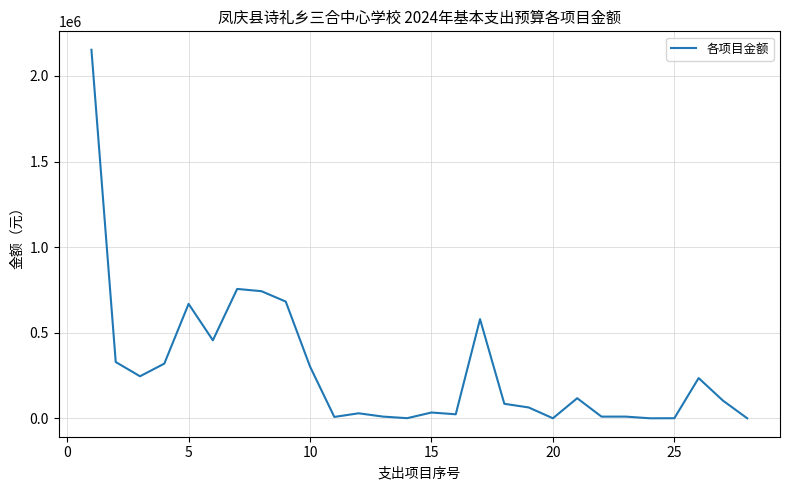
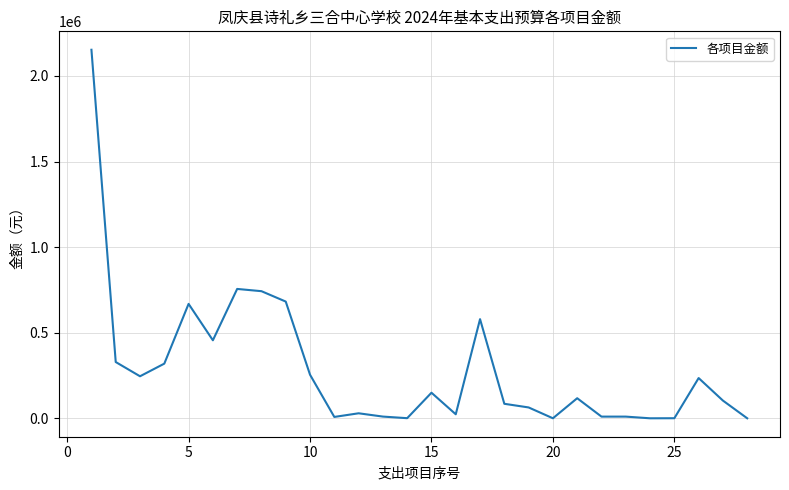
10: 300000 -> 260000
15: 30000 -> 150000
